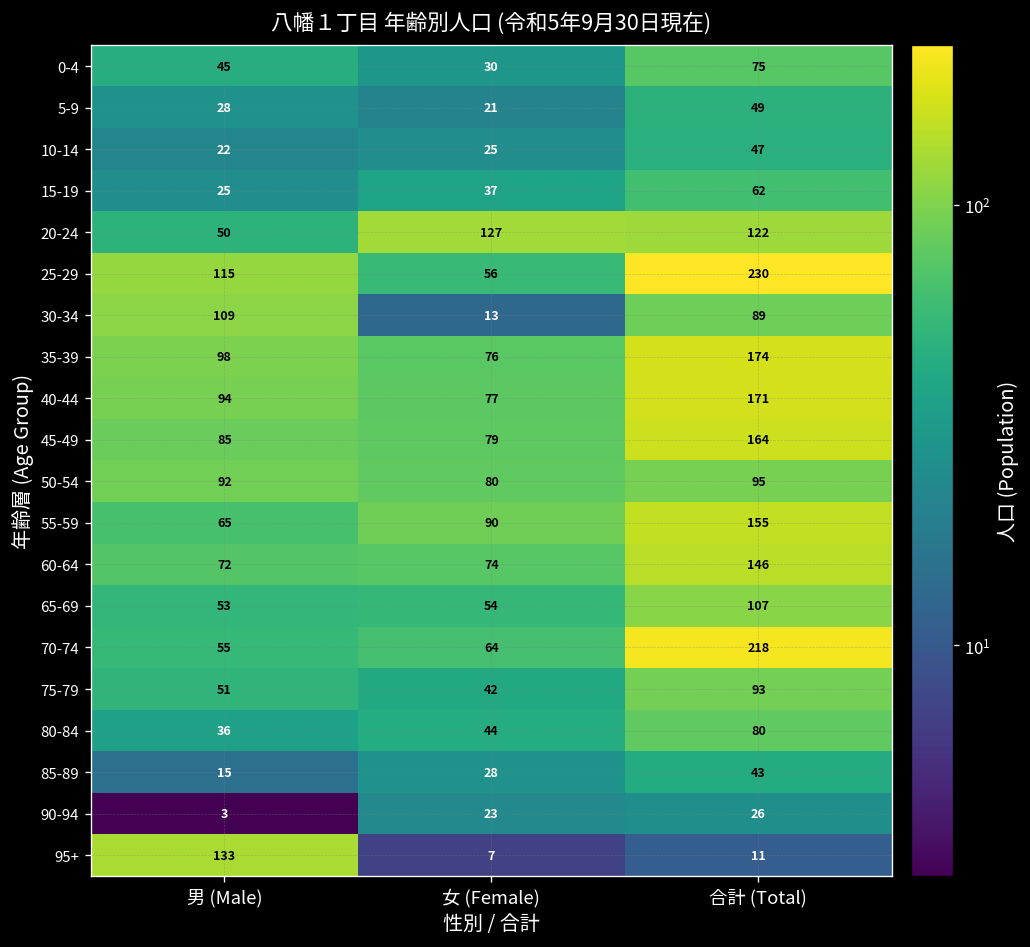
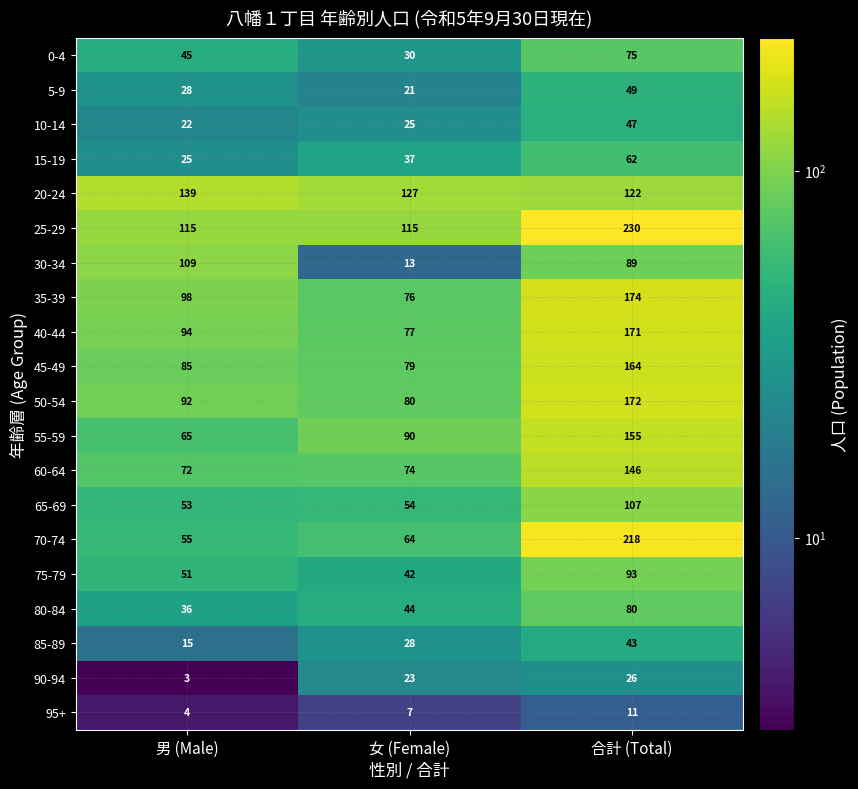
20-24, 男 (Male): 50 -> 139
25-29, 女 (Female): 56 -> 115
50-54, 合計 (Total): 95 -> 172
95+, 男 (Male): 133 -> 4
